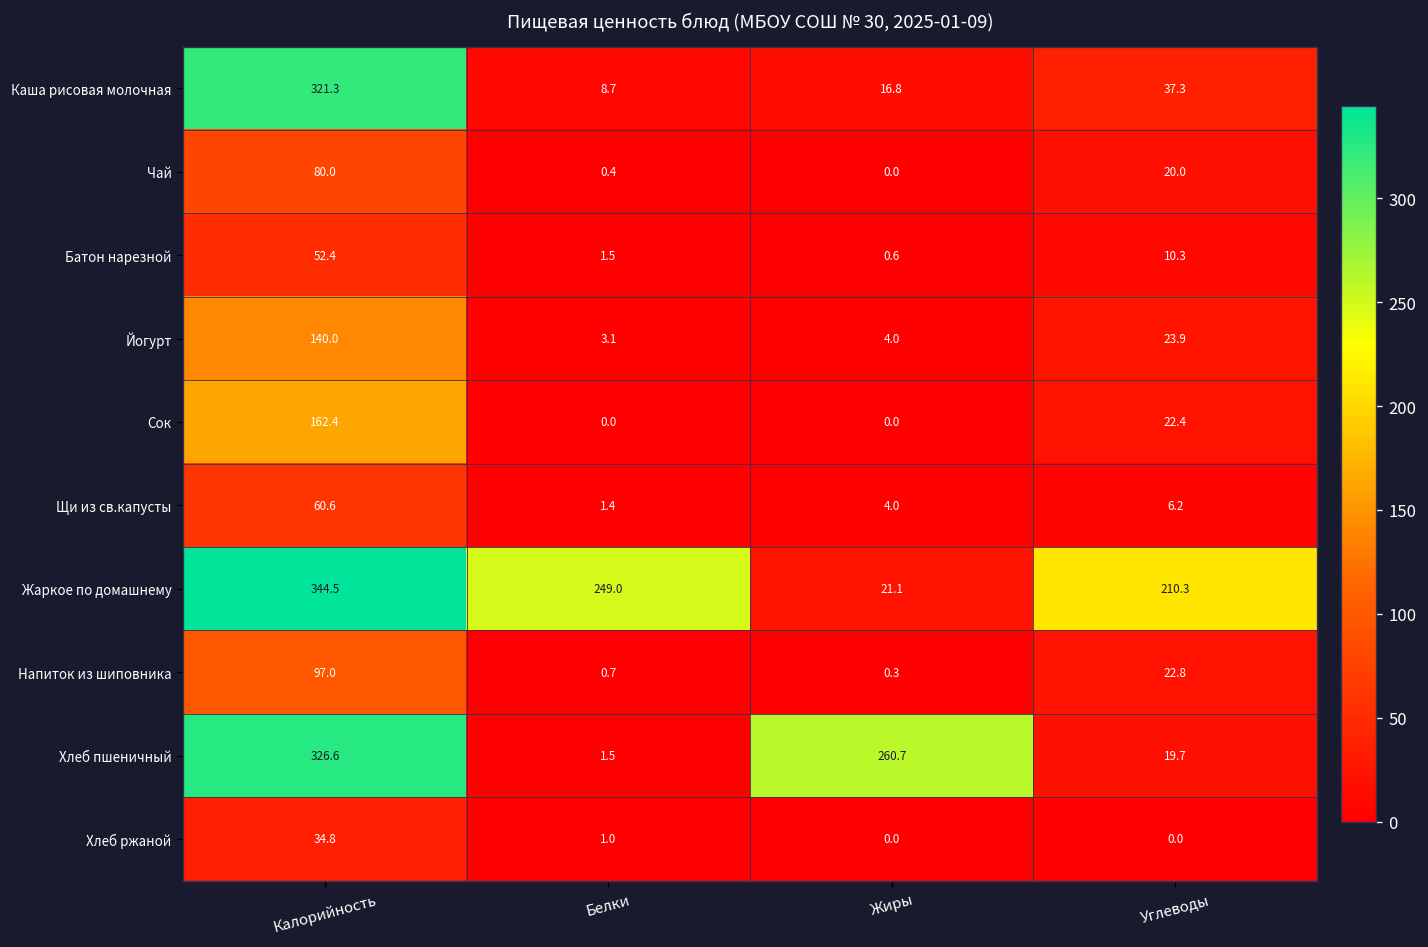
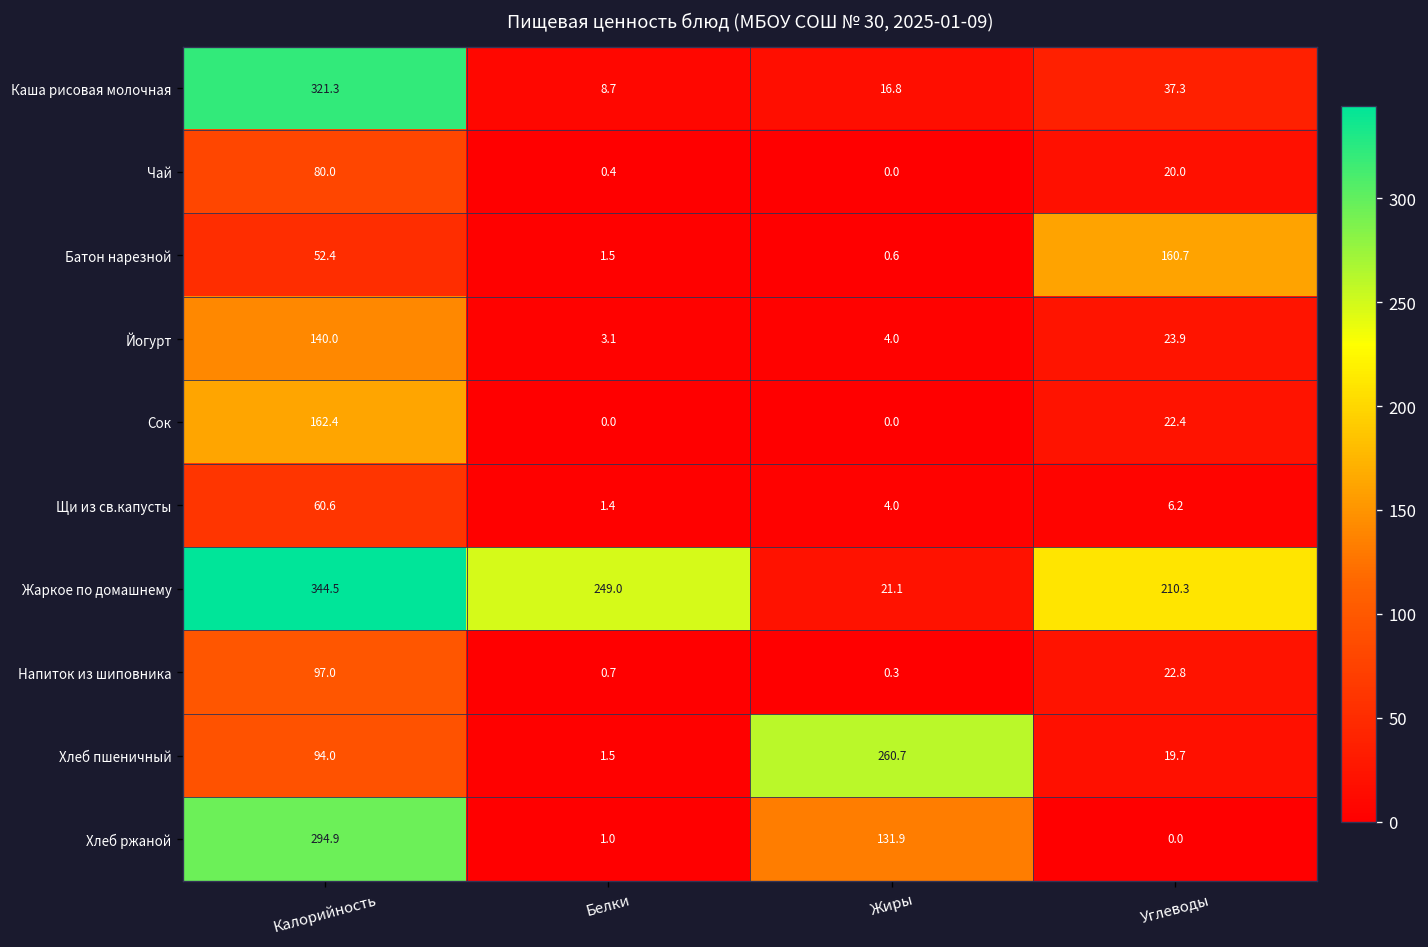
Батон нарезной, Углеводы: 10.3 -> 160.7
Хлеб пшеничный, Калорийность: 326.6 -> 94.0
Хлеб ржаной, Калорийность: 34.8 -> 294.9
Хлеб ржаной, Жиры: 0.0 -> 131.9
